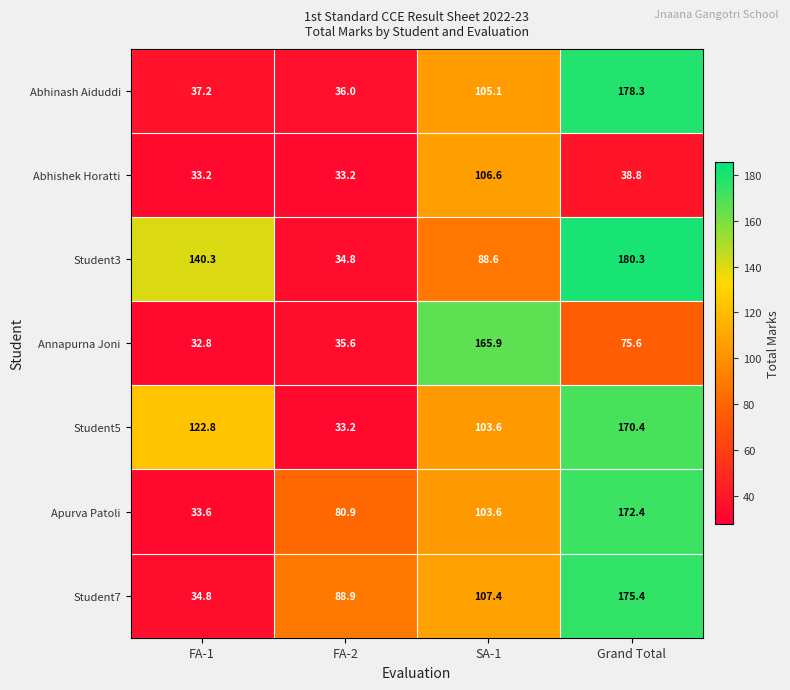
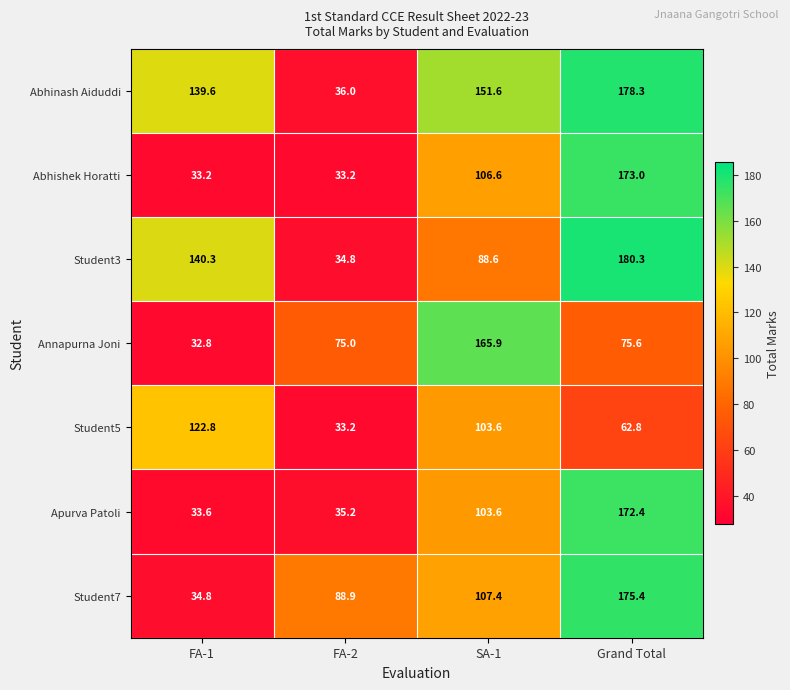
Abhinash Aiduddi, FA-1: 37.2 -> 139.6
Abhinash Aiduddi, SA-1: 105.1 -> 151.6
Abhishek Horatti, Grand Total: 38.8 -> 173.0
Annapurna Joni, FA-2: 35.6 -> 75.0
Student5, Grand Total: 170.4 -> 62.8
Apurva Patoli, FA-2: 80.9 -> 35.2
